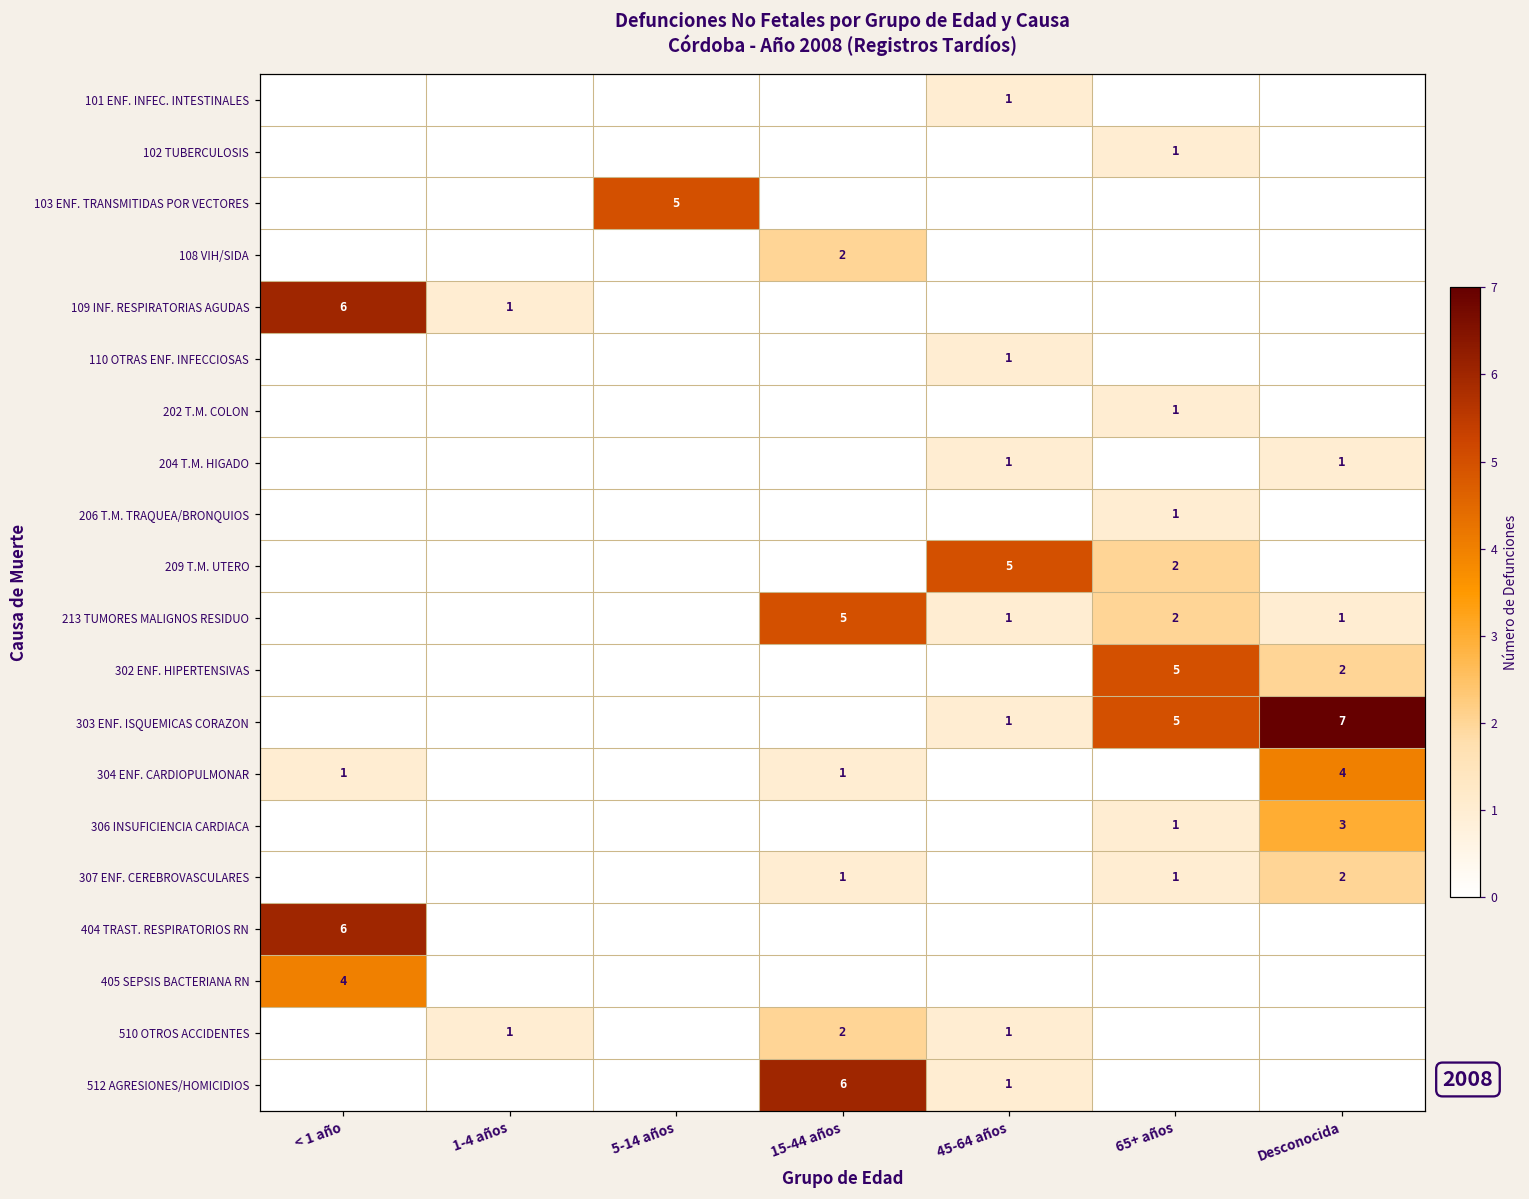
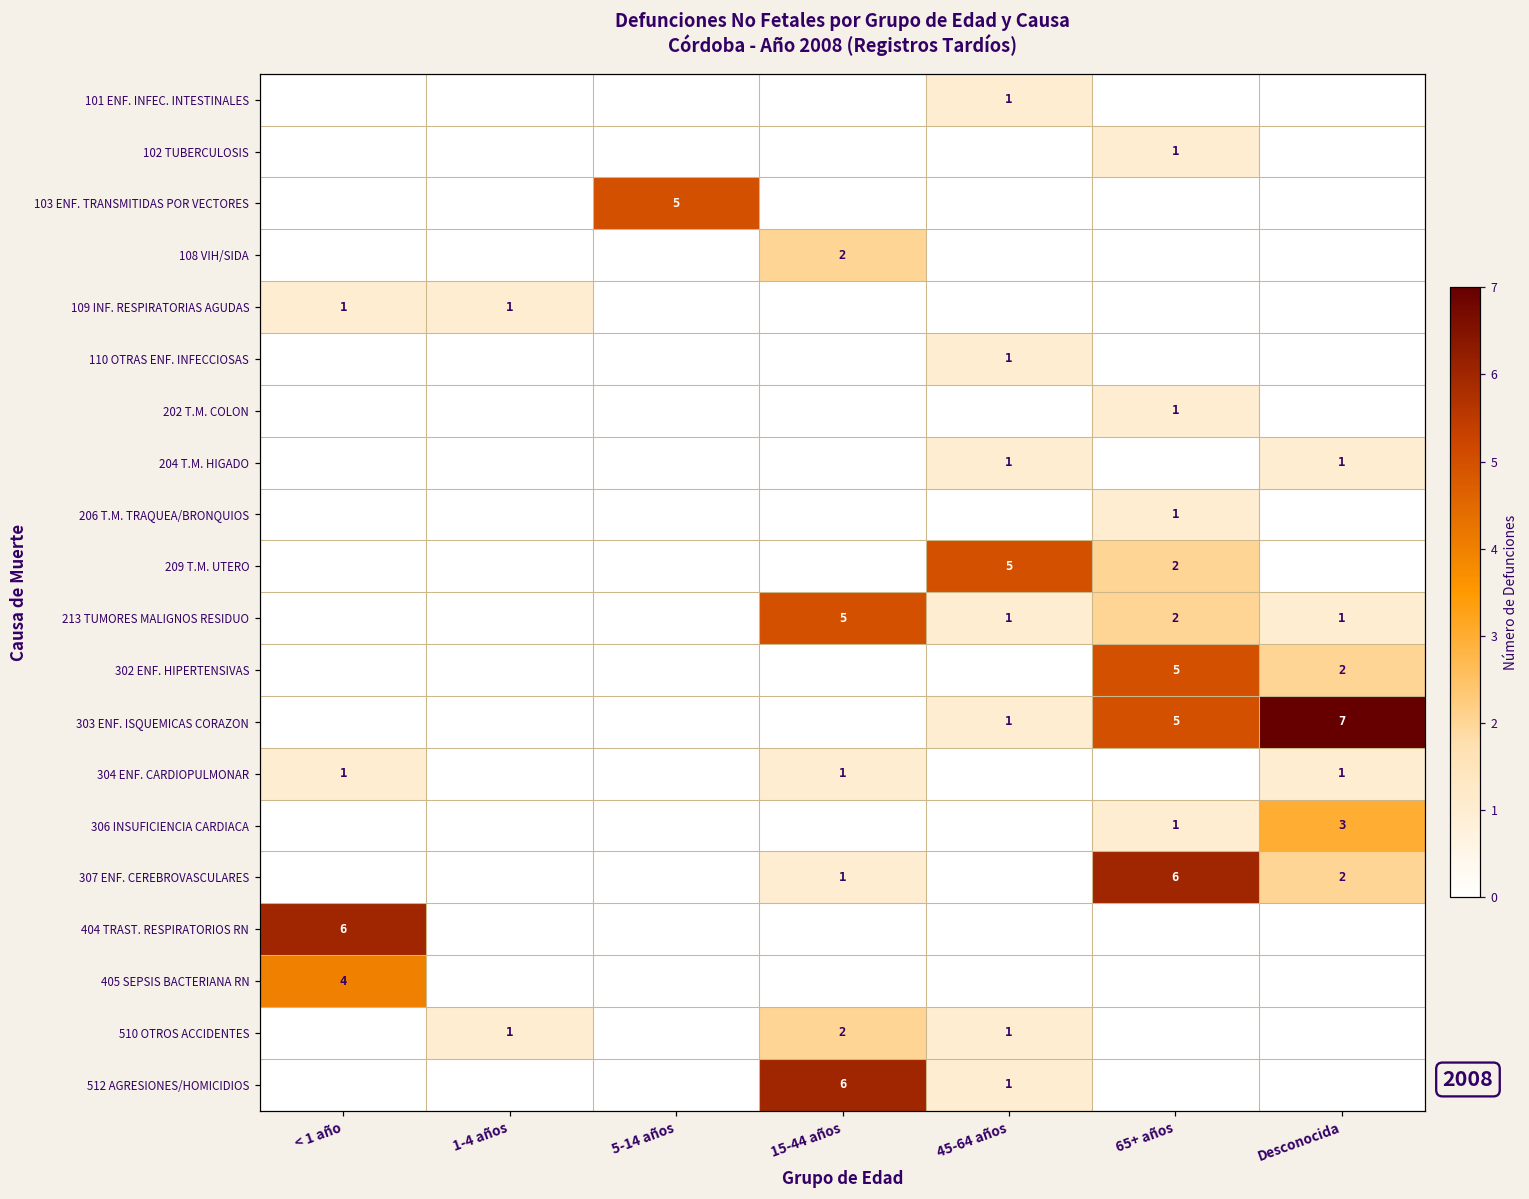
109 INF. RESPIRATORIAS AGUDAS, < 1 año: 6 -> 1
304 ENF. CARDIOPULMONAR, Desconocida: 4 -> 1
307 ENF. CEREBROVASCULARES, 65+ años: 1 -> 6
